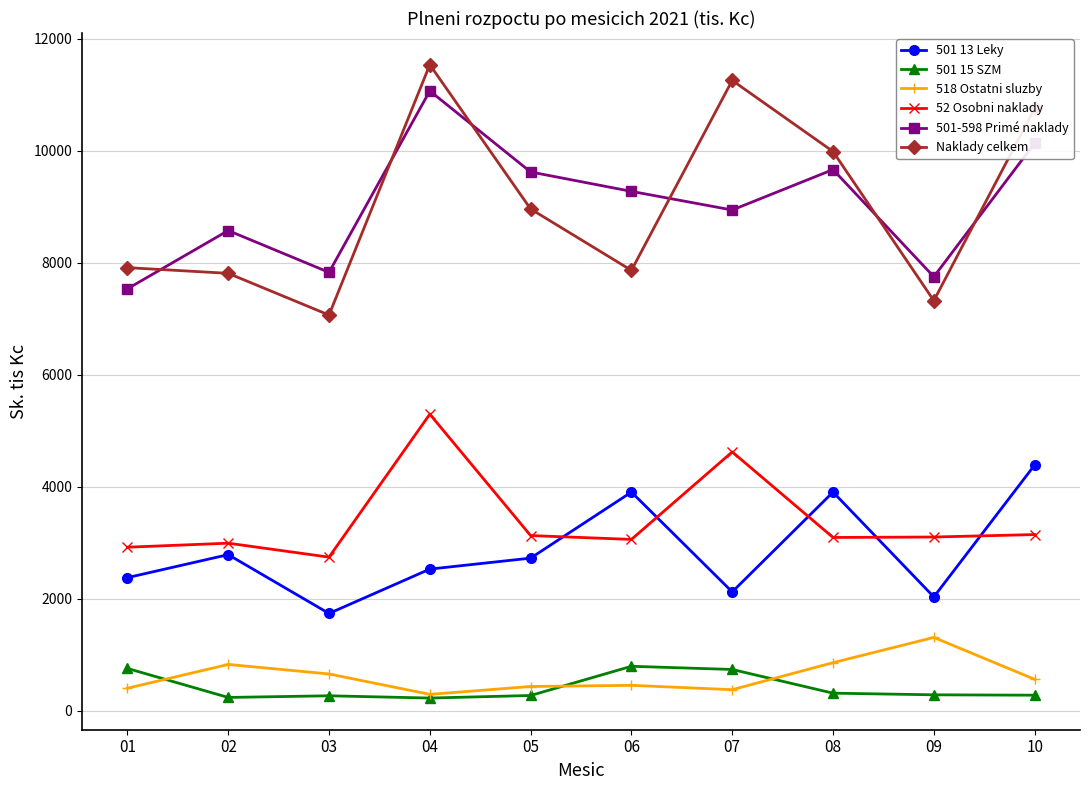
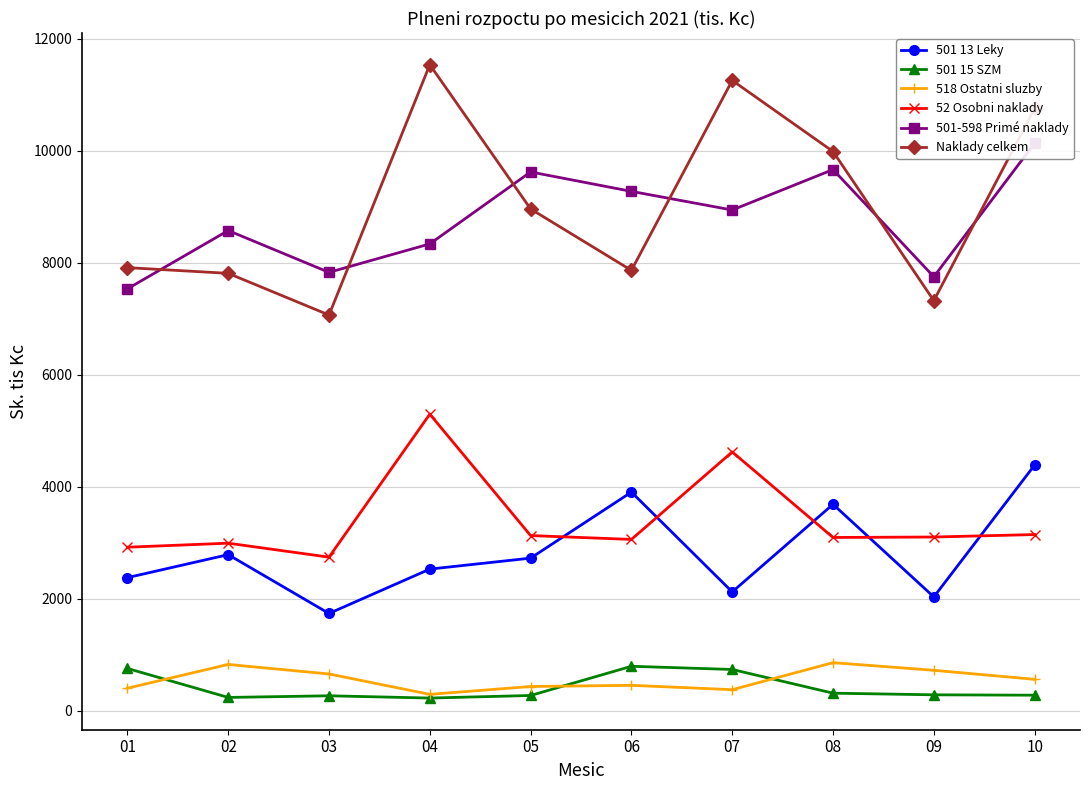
501-598 Primé naklady, 04: 11100 -> 8300
501 13 Leky, 08: 3900 -> 3700
518 Ostatni sluzby, 09: 1300 -> 700
